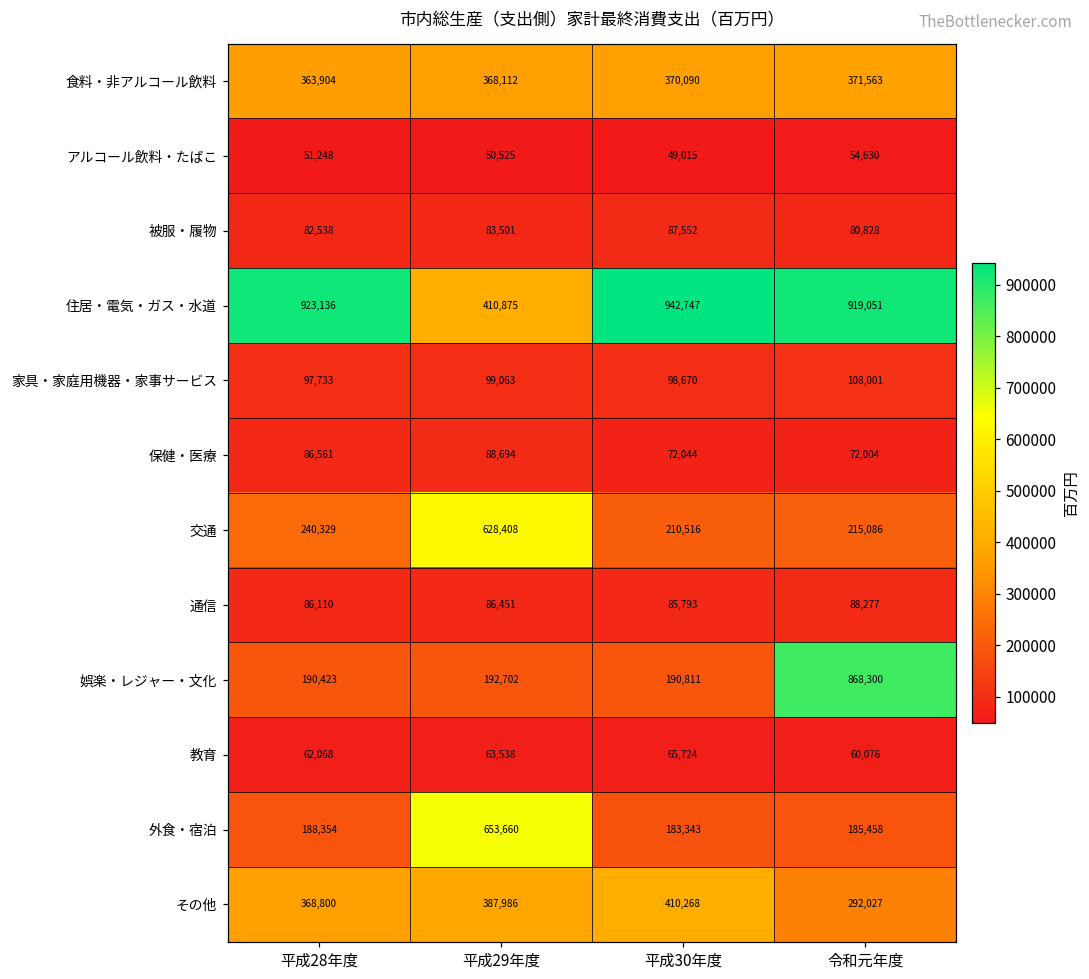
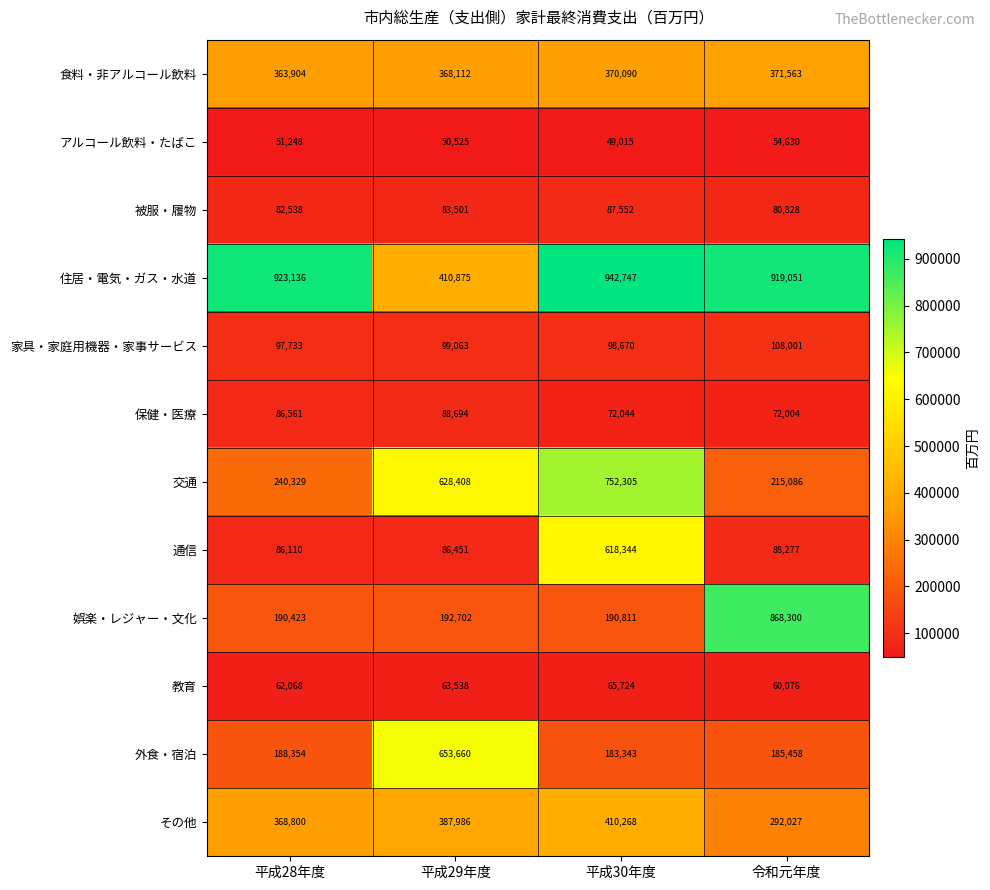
交通, 平成30年度: 210,516 -> 752,305
通信, 平成30年度: 85,793 -> 618,344
